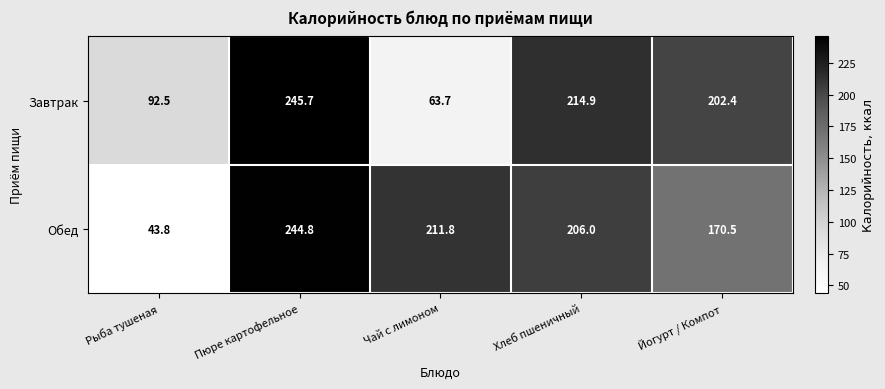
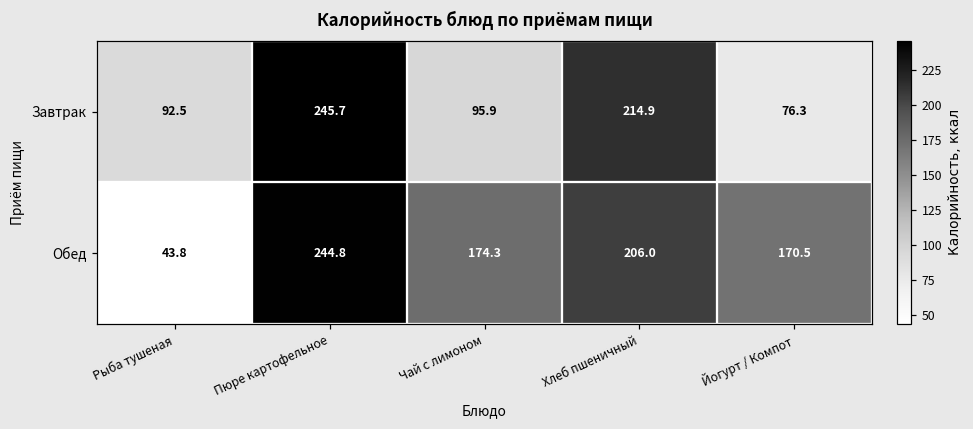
Завтрак, Чай с лимоном: 63.7 -> 95.9
Завтрак, Йогурт / Компот: 202.4 -> 76.3
Обед, Чай с лимоном: 211.8 -> 174.3
